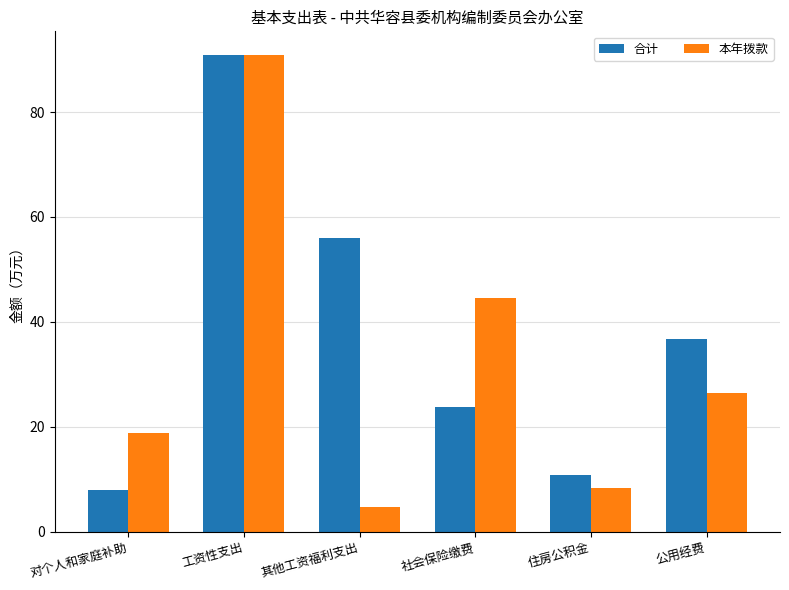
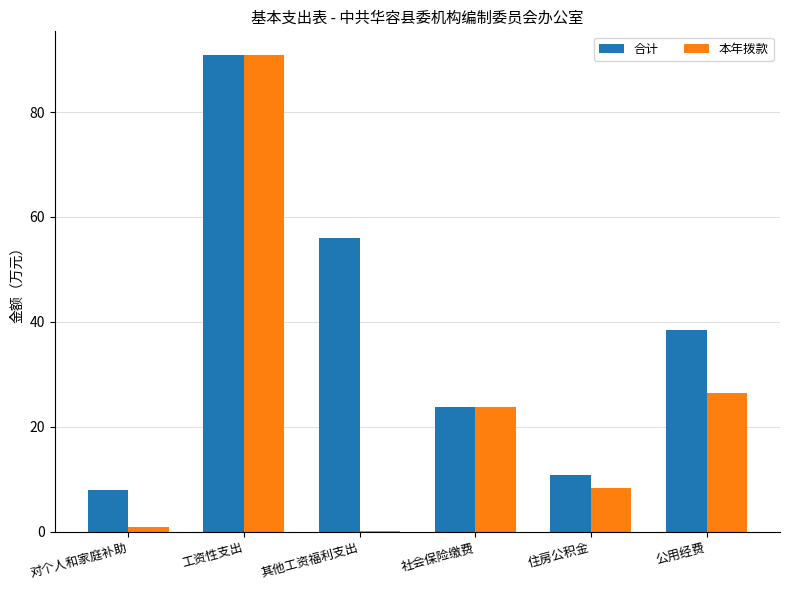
本年拨款, 对个人和家庭补助: 19 -> 1
本年拨款, 其他工资福利支出: 5 -> 0
本年拨款, 社会保险缴费: 45 -> 24
合计, 公用经费: 37 -> 38
